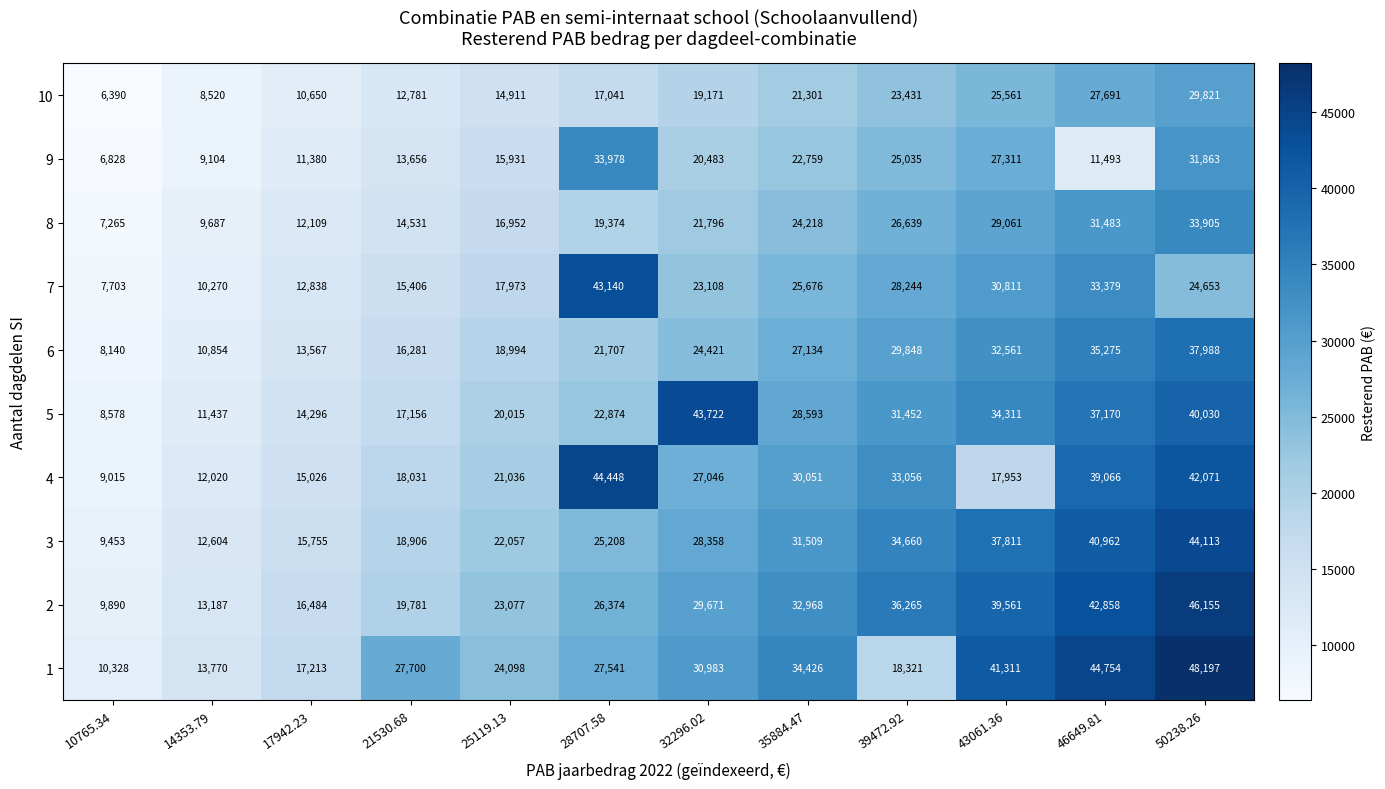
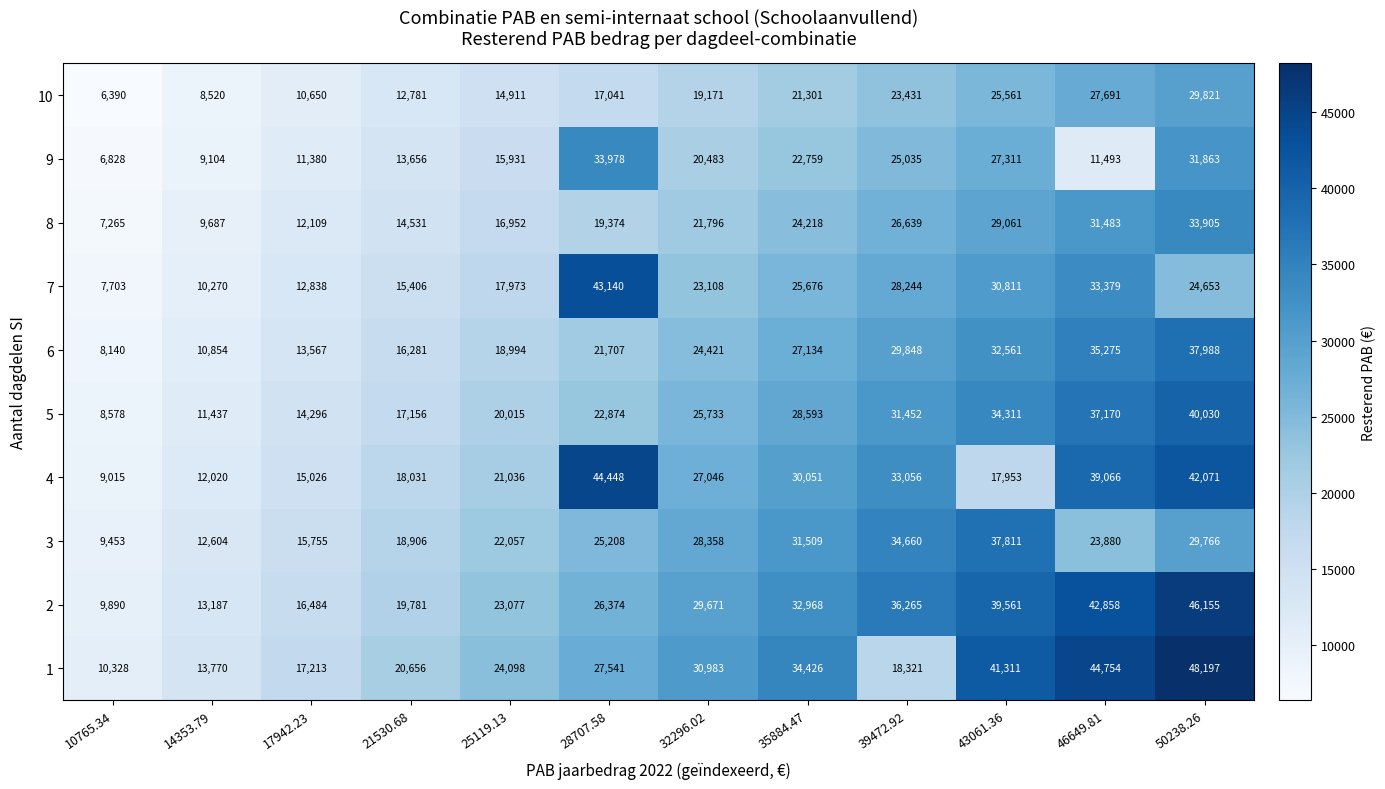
5, 32296.02: 43,722 -> 25,733
3, 46649.81: 40,962 -> 23,880
3, 50238.26: 44,113 -> 29,766
1, 21530.68: 27,700 -> 20,656
